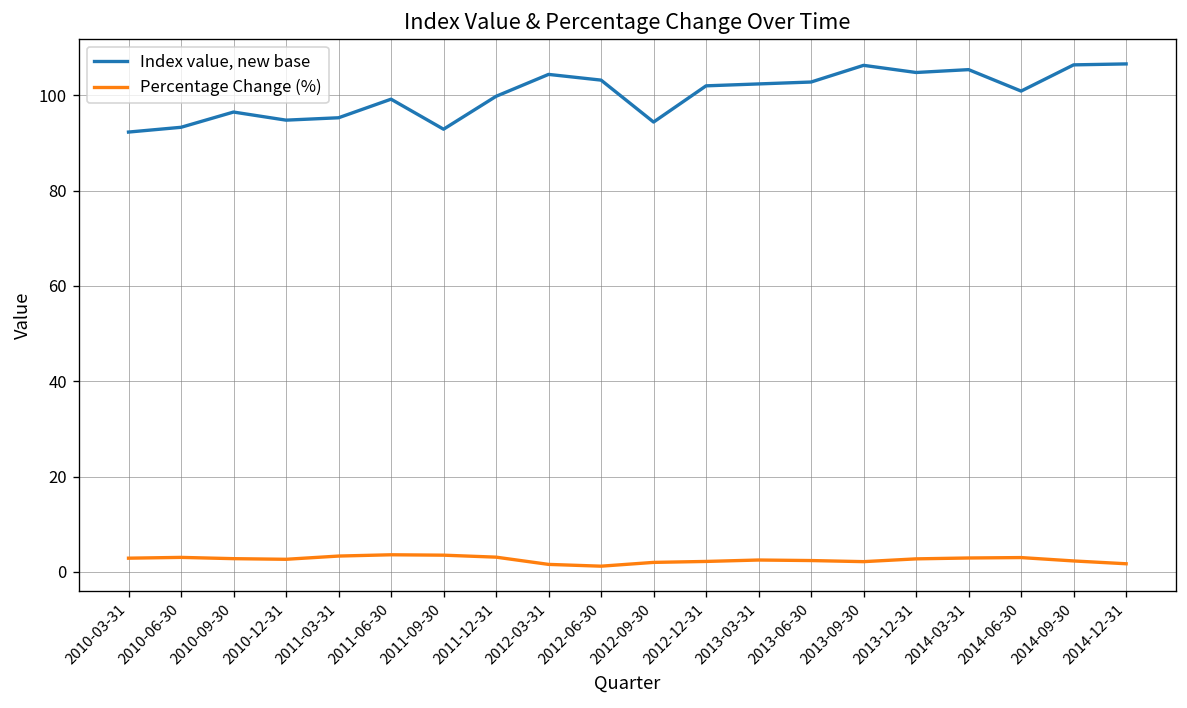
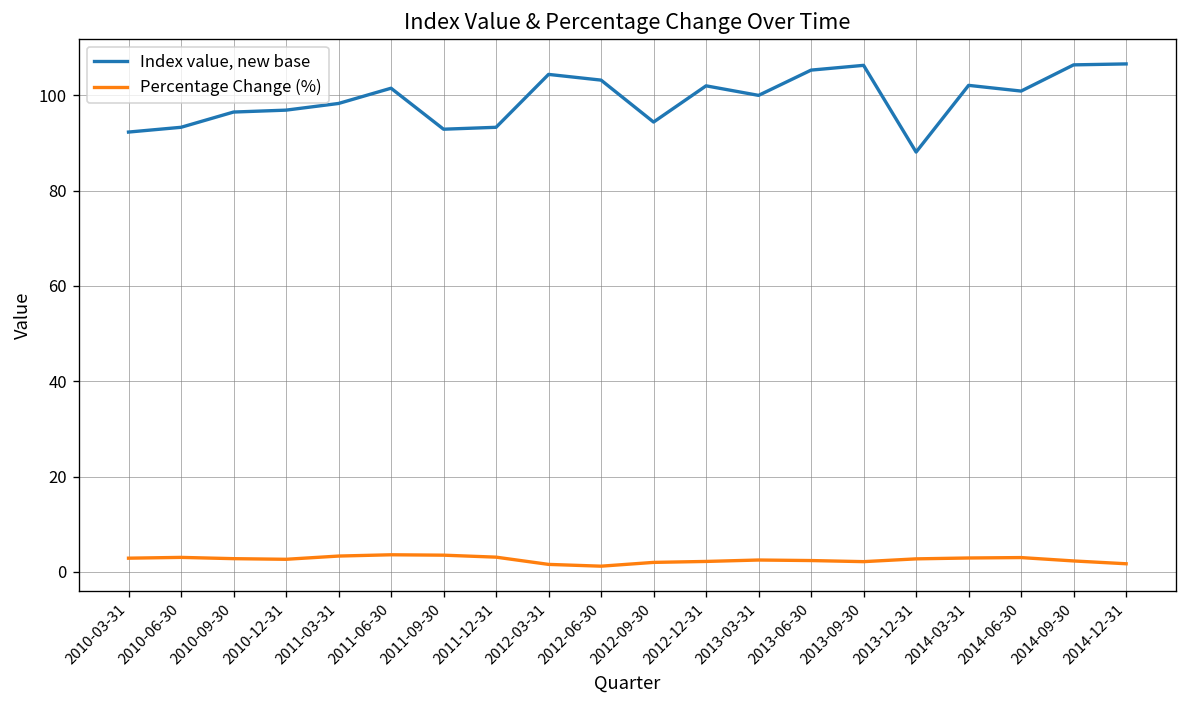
Index value, new base, 2010-12-31: 95 -> 97
Index value, new base, 2011-03-31: 95 -> 98
Index value, new base, 2011-06-30: 99 -> 102
Index value, new base, 2011-12-31: 100 -> 93
Index value, new base, 2013-03-31: 102 -> 100
Index value, new base, 2013-06-30: 103 -> 105
Index value, new base, 2013-12-31: 105 -> 88
Index value, new base, 2014-03-31: 105 -> 102
